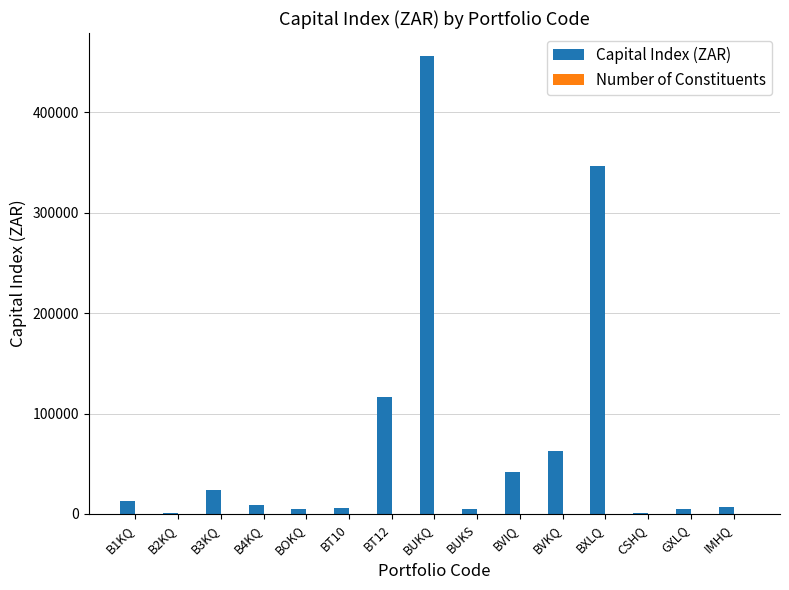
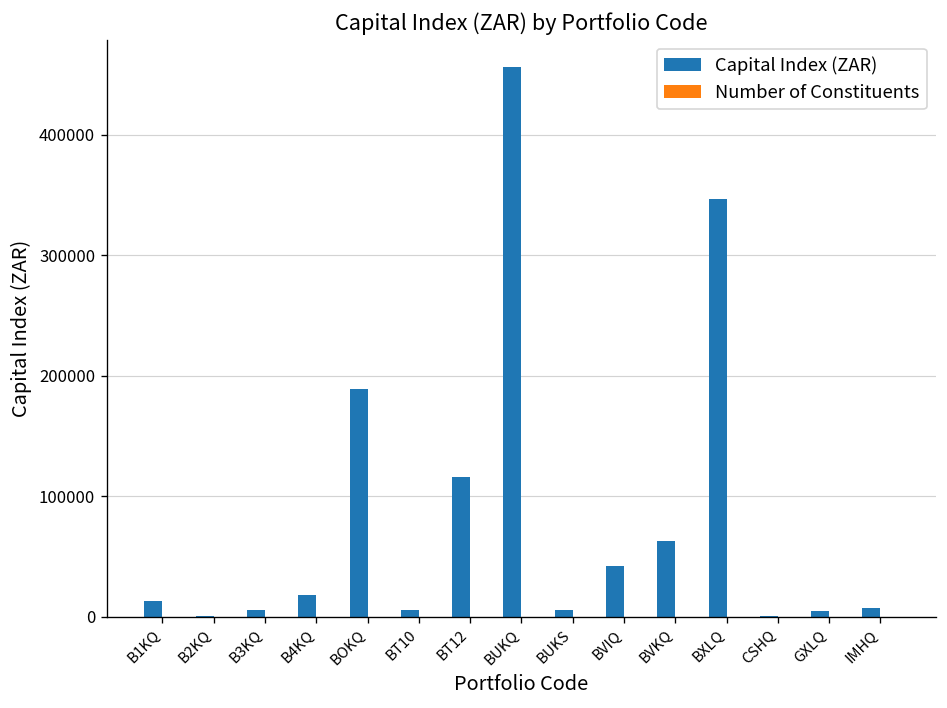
Capital Index (ZAR), B3KQ: 24000 -> 5000
Capital Index (ZAR), B4KQ: 9000 -> 18000
Capital Index (ZAR), BOKQ: 5000 -> 189000
